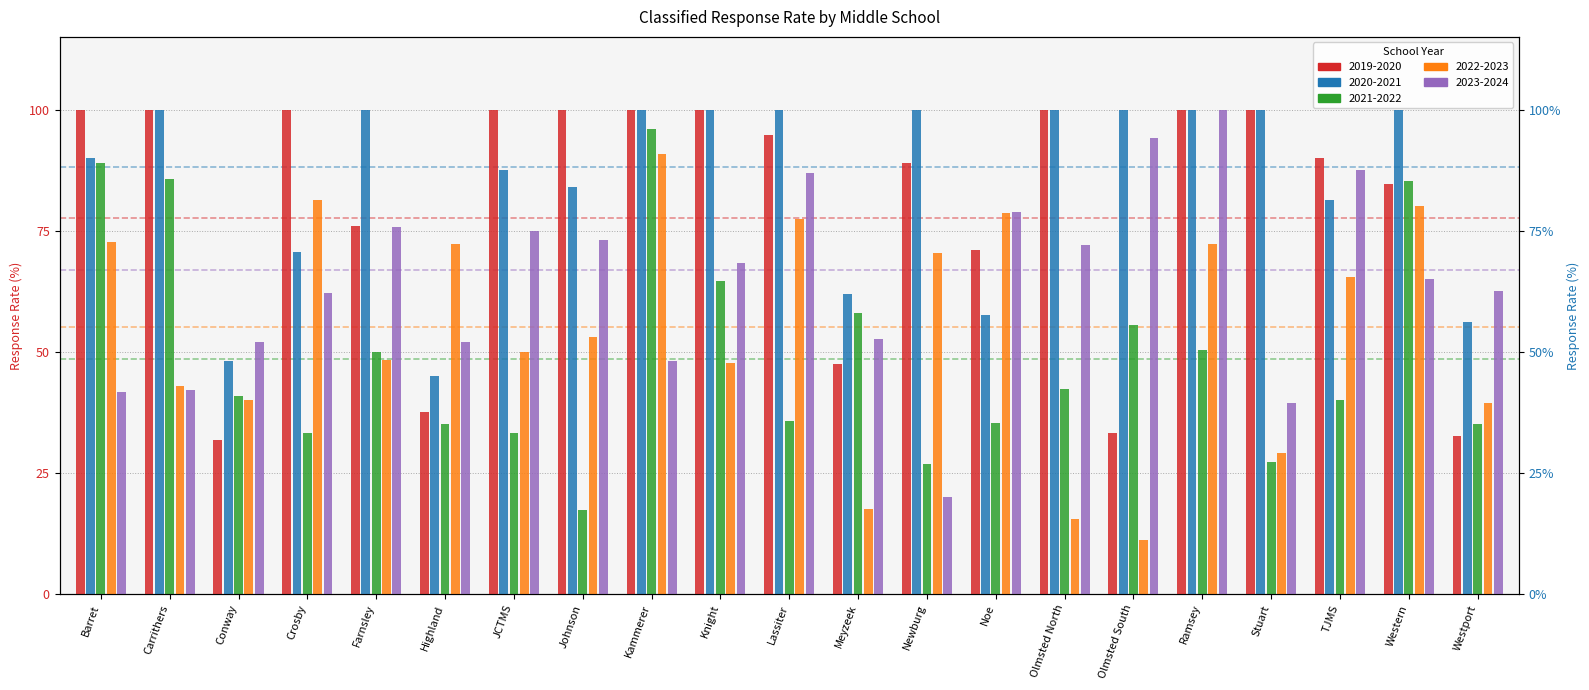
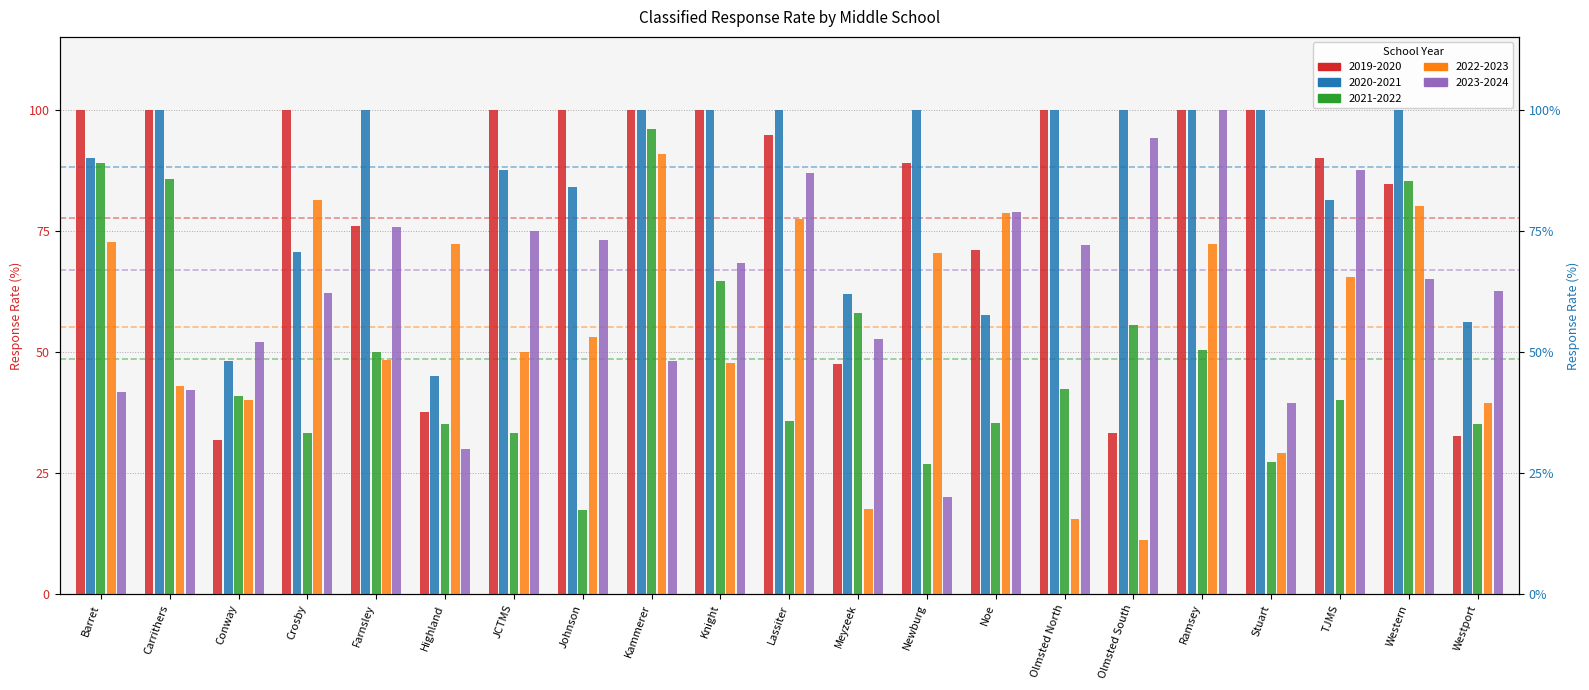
2023-2024, Highland: 52 -> 30
